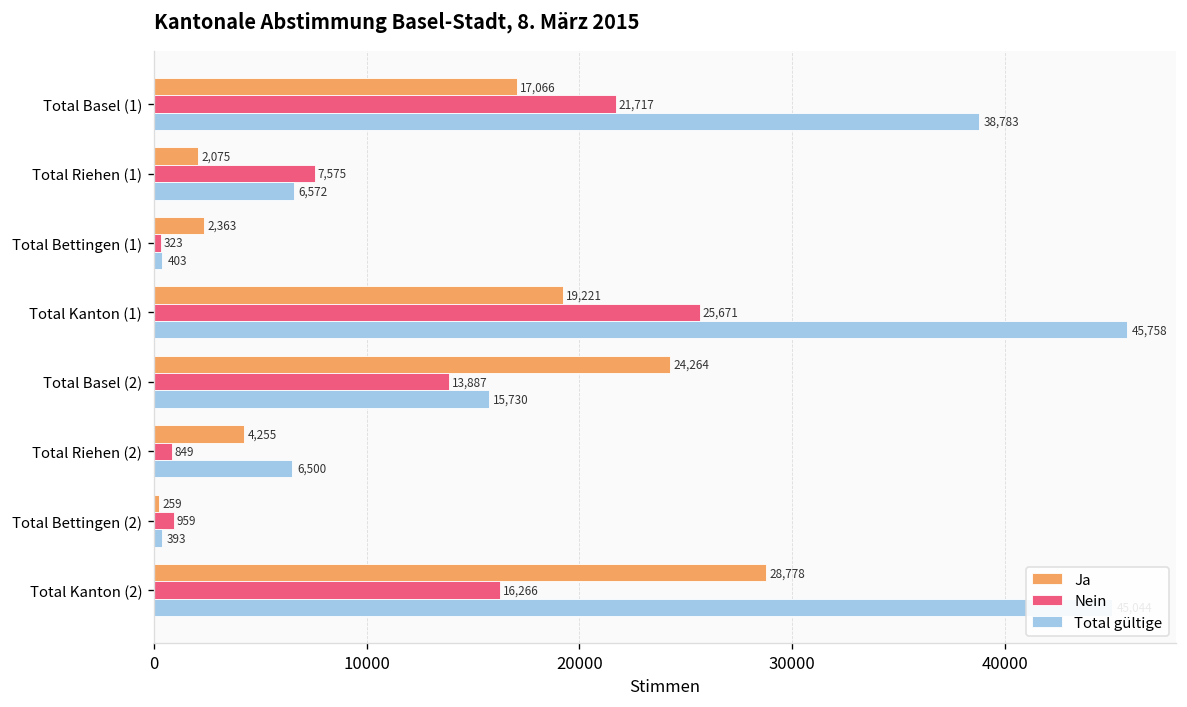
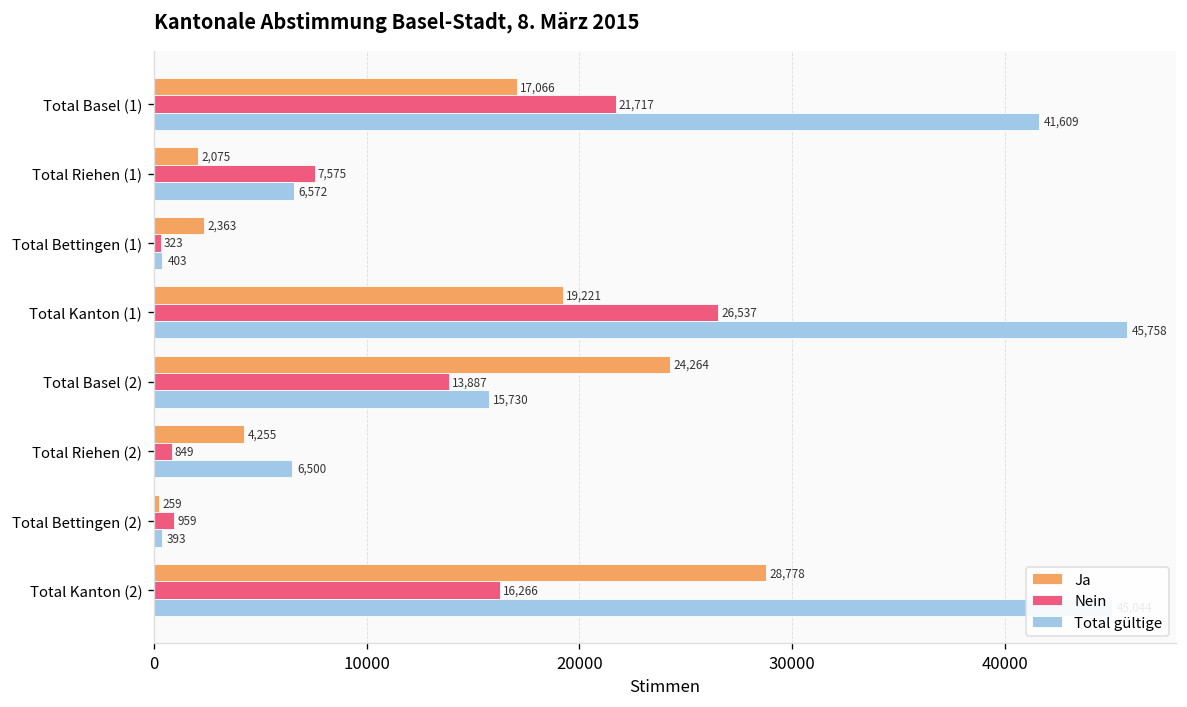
Total gültige, Total Basel (1): 38,783 -> 41,609
Nein, Total Kanton (1): 25,671 -> 26,537
